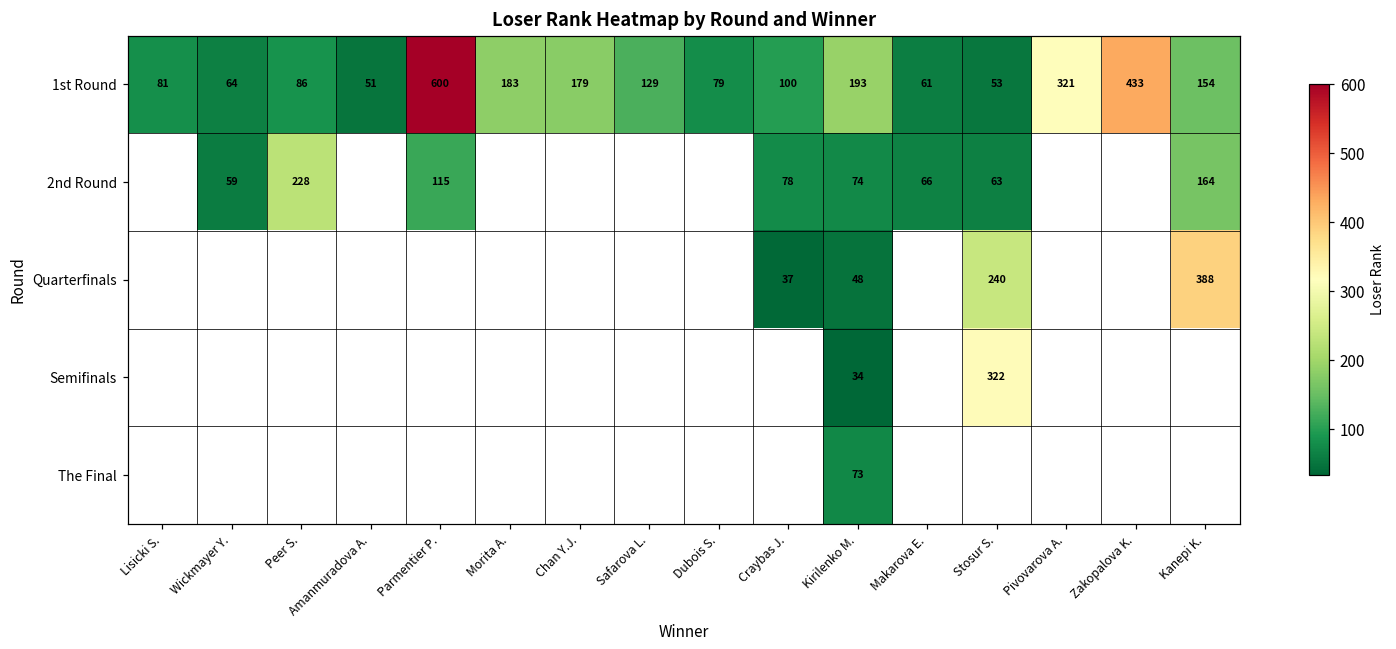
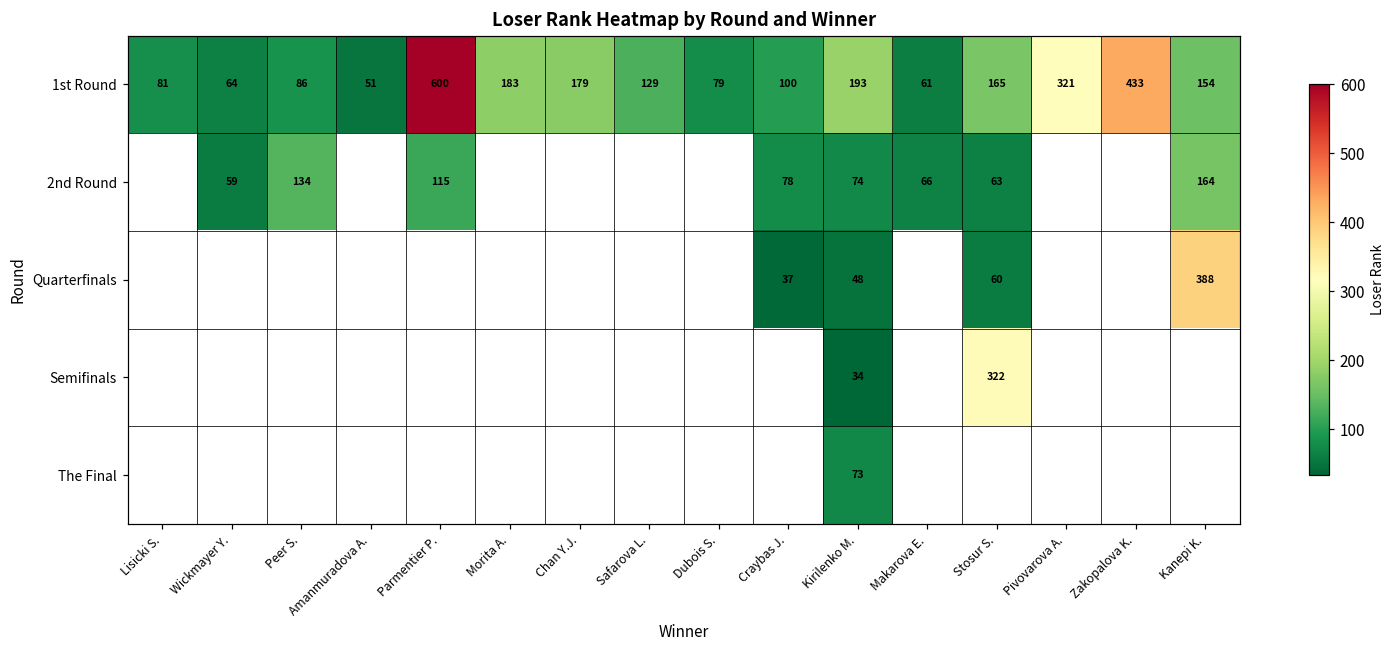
1st Round, Stosur S.: 53 -> 165
2nd Round, Peer S.: 228 -> 134
Quarterfinals, Stosur S.: 240 -> 60
